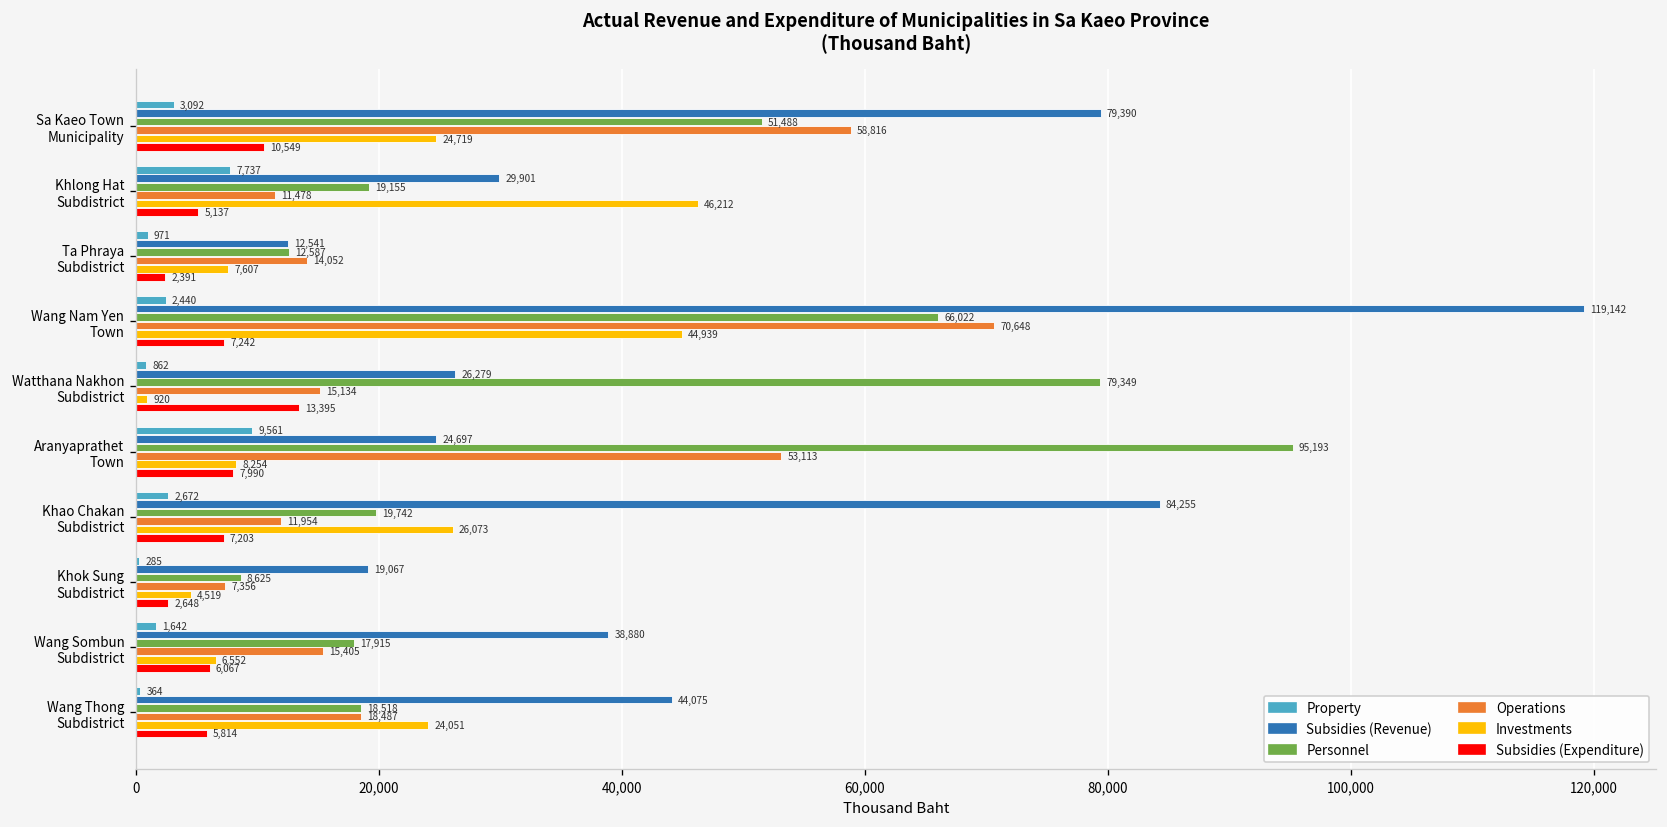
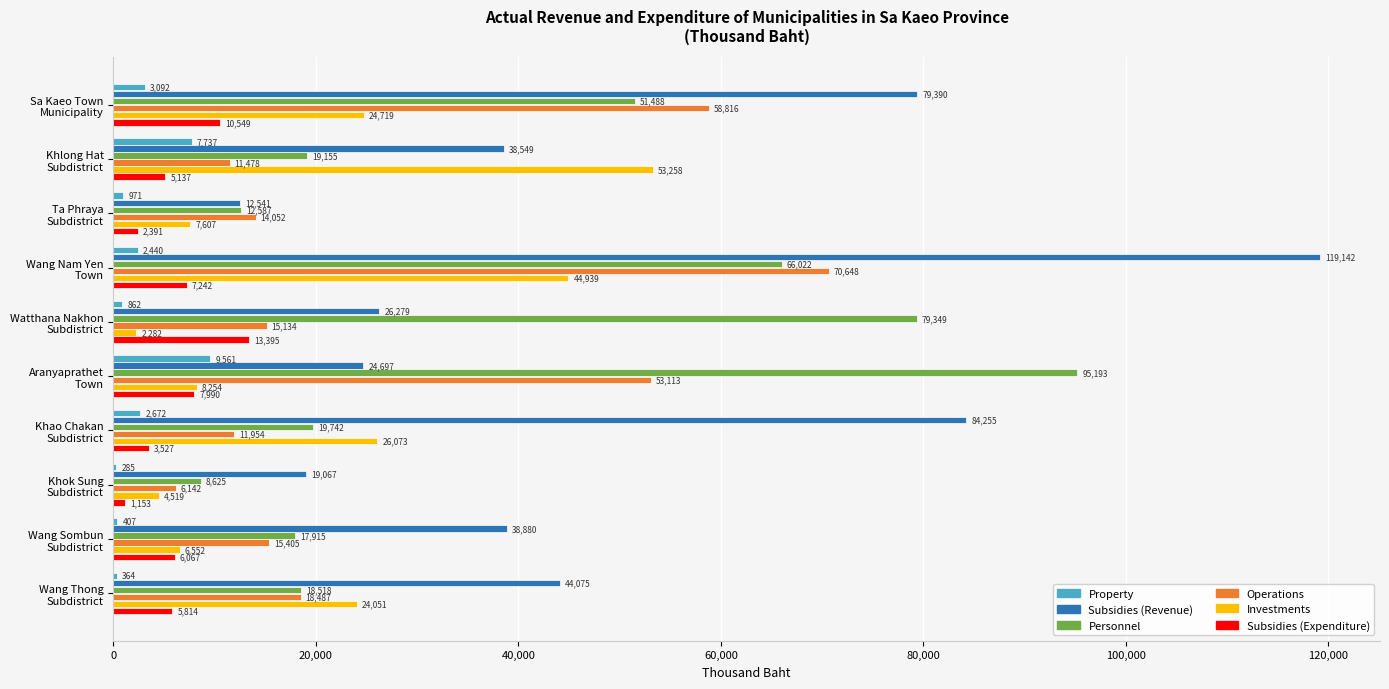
Subsidies (Revenue), Khlong Hat Subdistrict: 29,901 -> 38,549
Investments, Khlong Hat Subdistrict: 46,212 -> 53,258
Investments, Watthana Nakhon Subdistrict: 920 -> 2,282
Subsidies (Expenditure), Khao Chakan Subdistrict: 7,203 -> 3,527
Operations, Khok Sung Subdistrict: 7,356 -> 6,142
Subsidies (Expenditure), Khok Sung Subdistrict: 2,648 -> 1,153
Property, Wang Sombun Subdistrict: 1,642 -> 407
